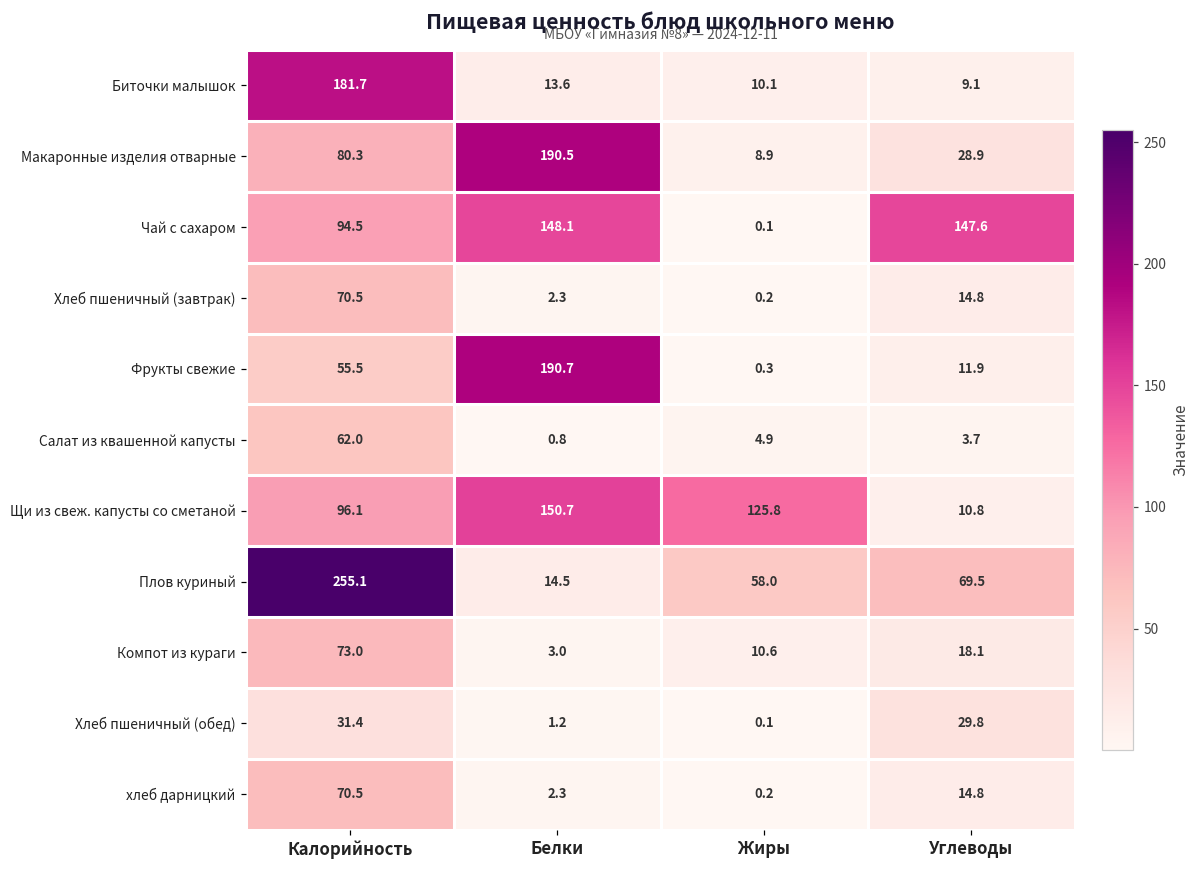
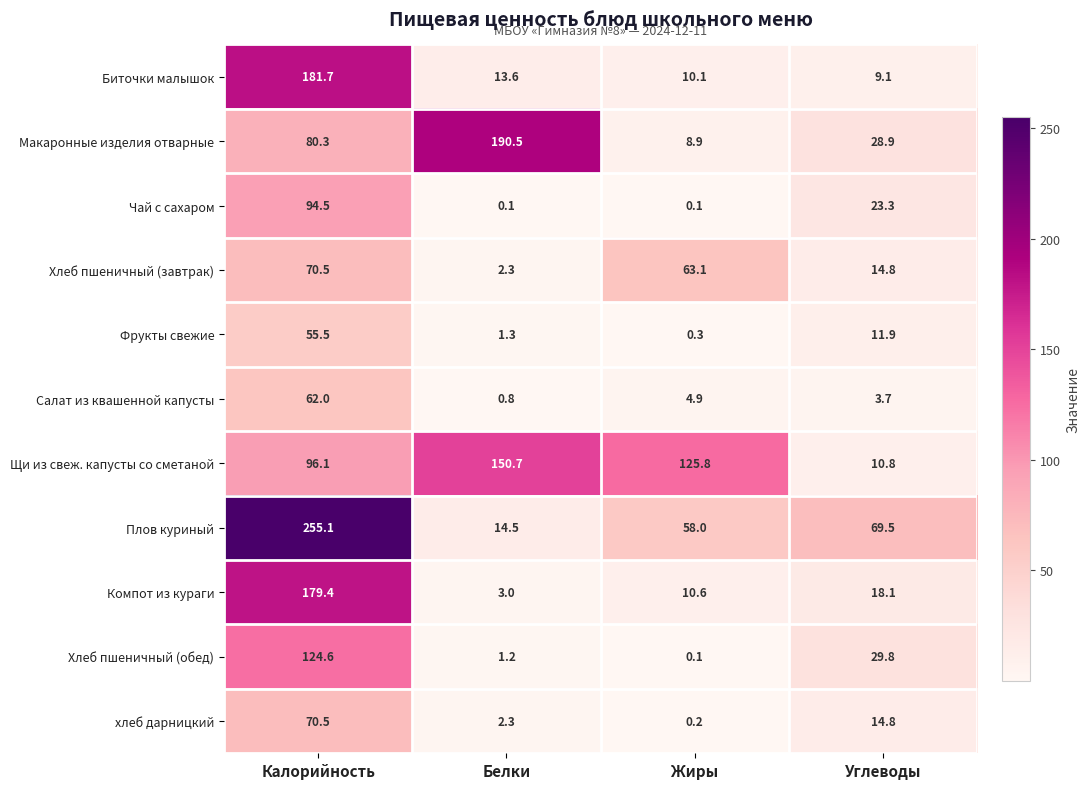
Чай с сахаром, Белки: 148.1 -> 0.1
Чай с сахаром, Углеводы: 147.6 -> 23.3
Хлеб пшеничный (завтрак), Жиры: 0.2 -> 63.1
Фрукты свежие, Белки: 190.7 -> 1.3
Компот из кураги, Калорийность: 73.0 -> 179.4
Хлеб пшеничный (обед), Калорийность: 31.4 -> 124.6
